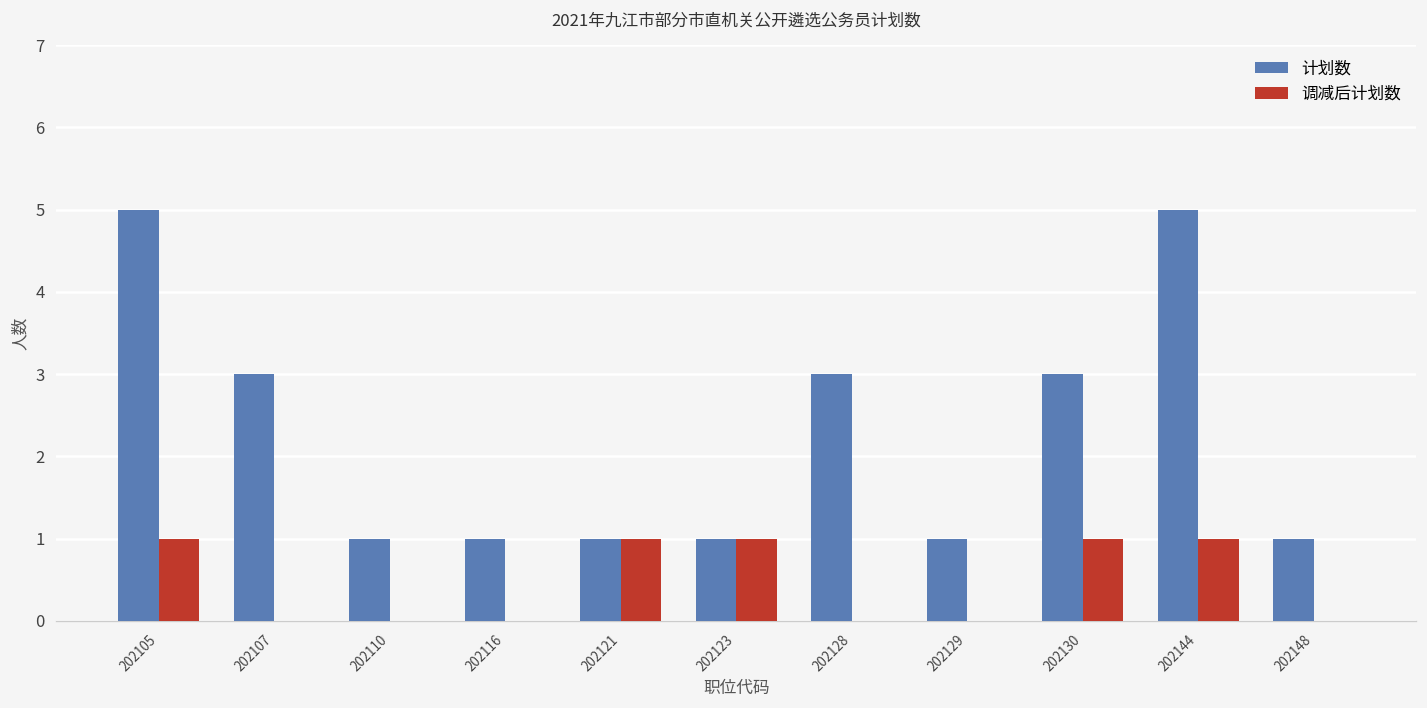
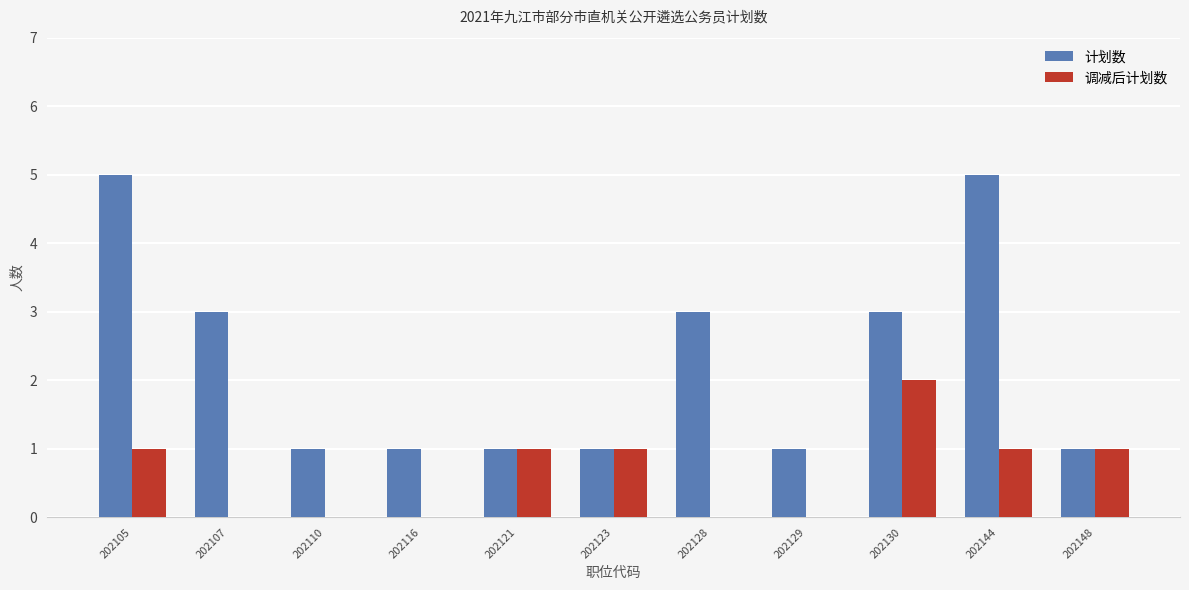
调减后计划数, 202130: 1 -> 2
调减后计划数, 202148: 0 -> 1
